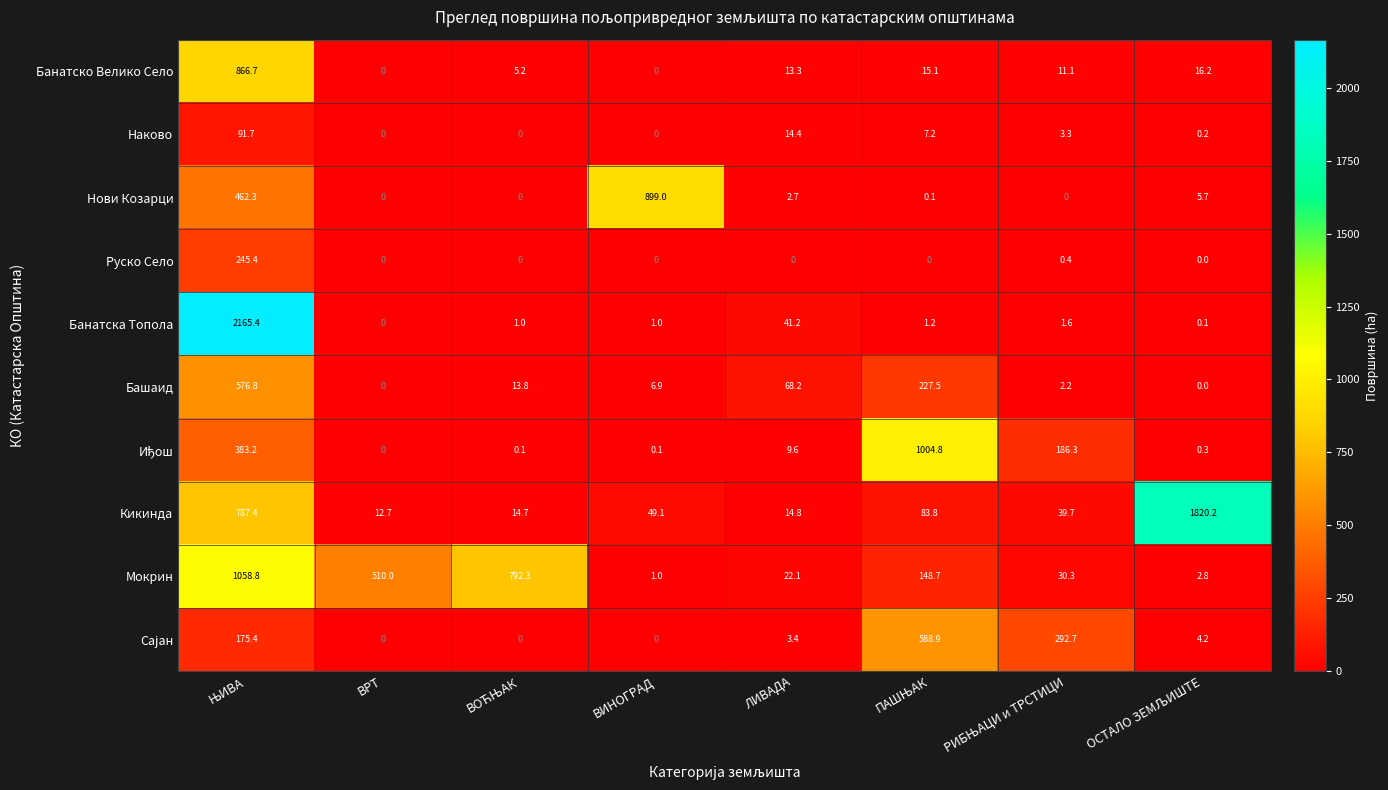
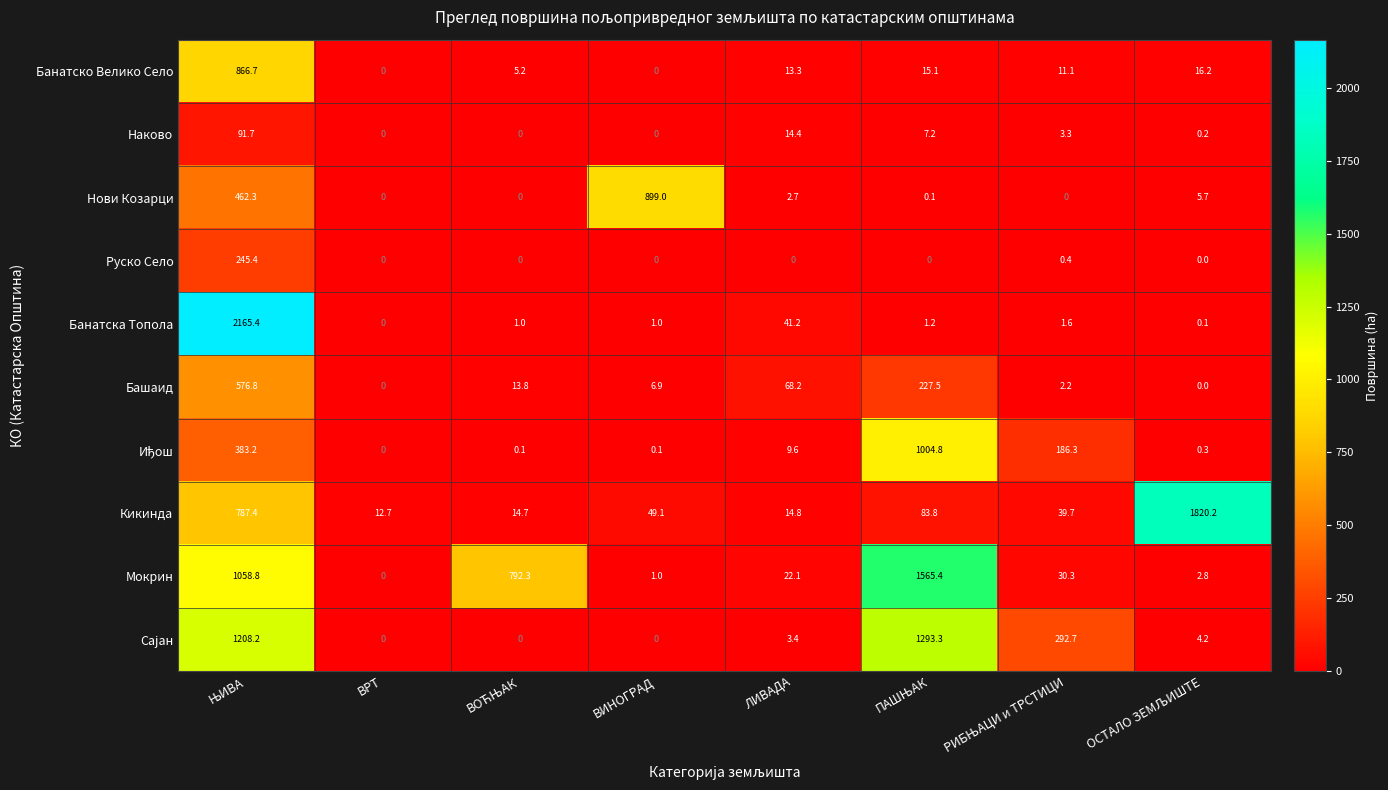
Мокрин, ВРТ: 510.0 -> 0
Мокрин, ПАШЊАК: 148.7 -> 1565.4
Сајан, ЊИВА: 175.4 -> 1208.2
Сајан, ПАШЊАК: 588.9 -> 1293.3
